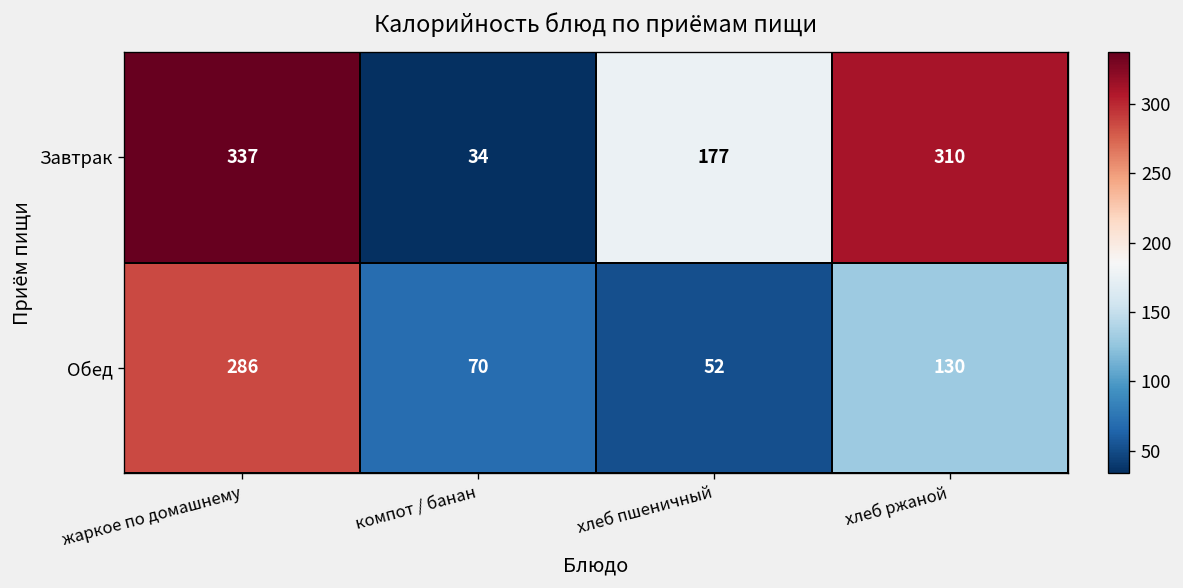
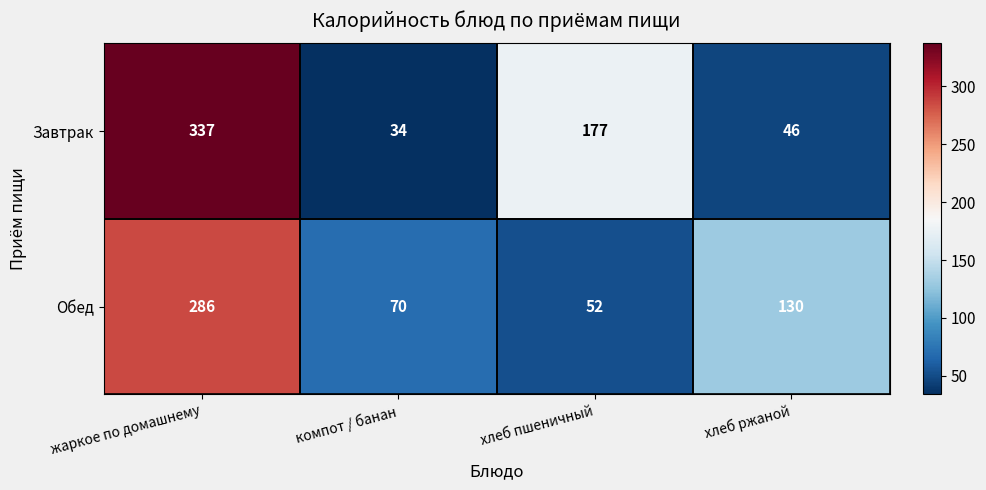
Завтрак, хлеб ржаной: 310 -> 46
